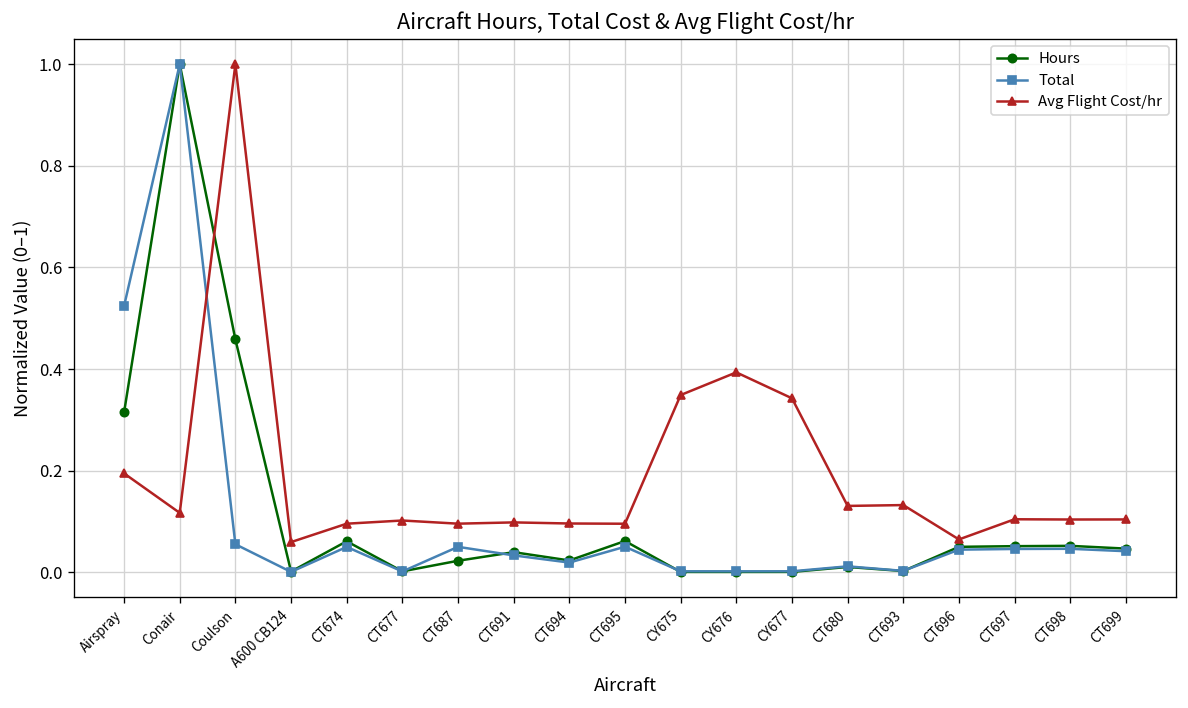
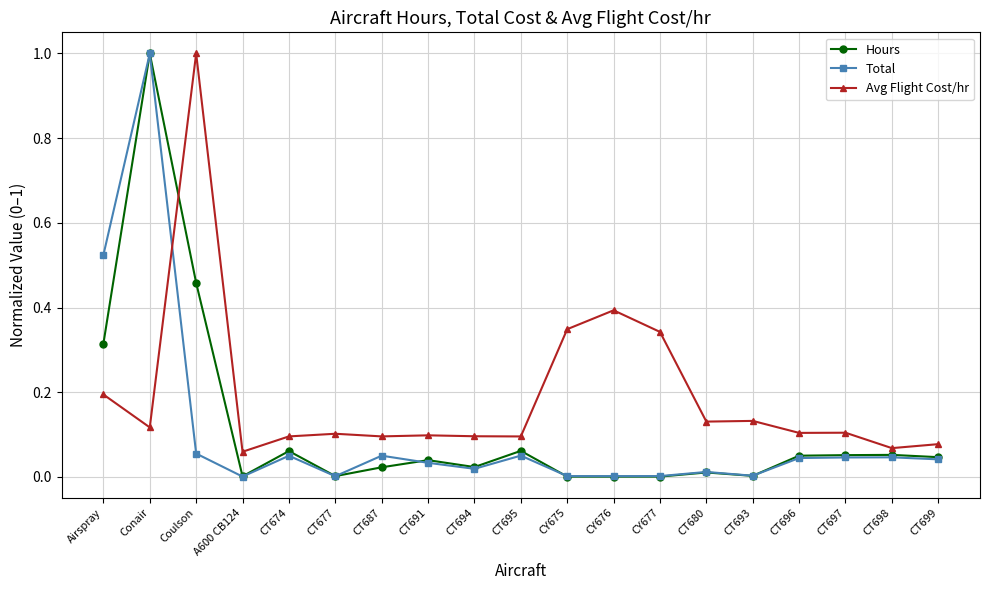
Avg Flight Cost/hr, CT696: 0.06 -> 0.10
Avg Flight Cost/hr, CT698: 0.10 -> 0.07
Avg Flight Cost/hr, CT699: 0.10 -> 0.08
